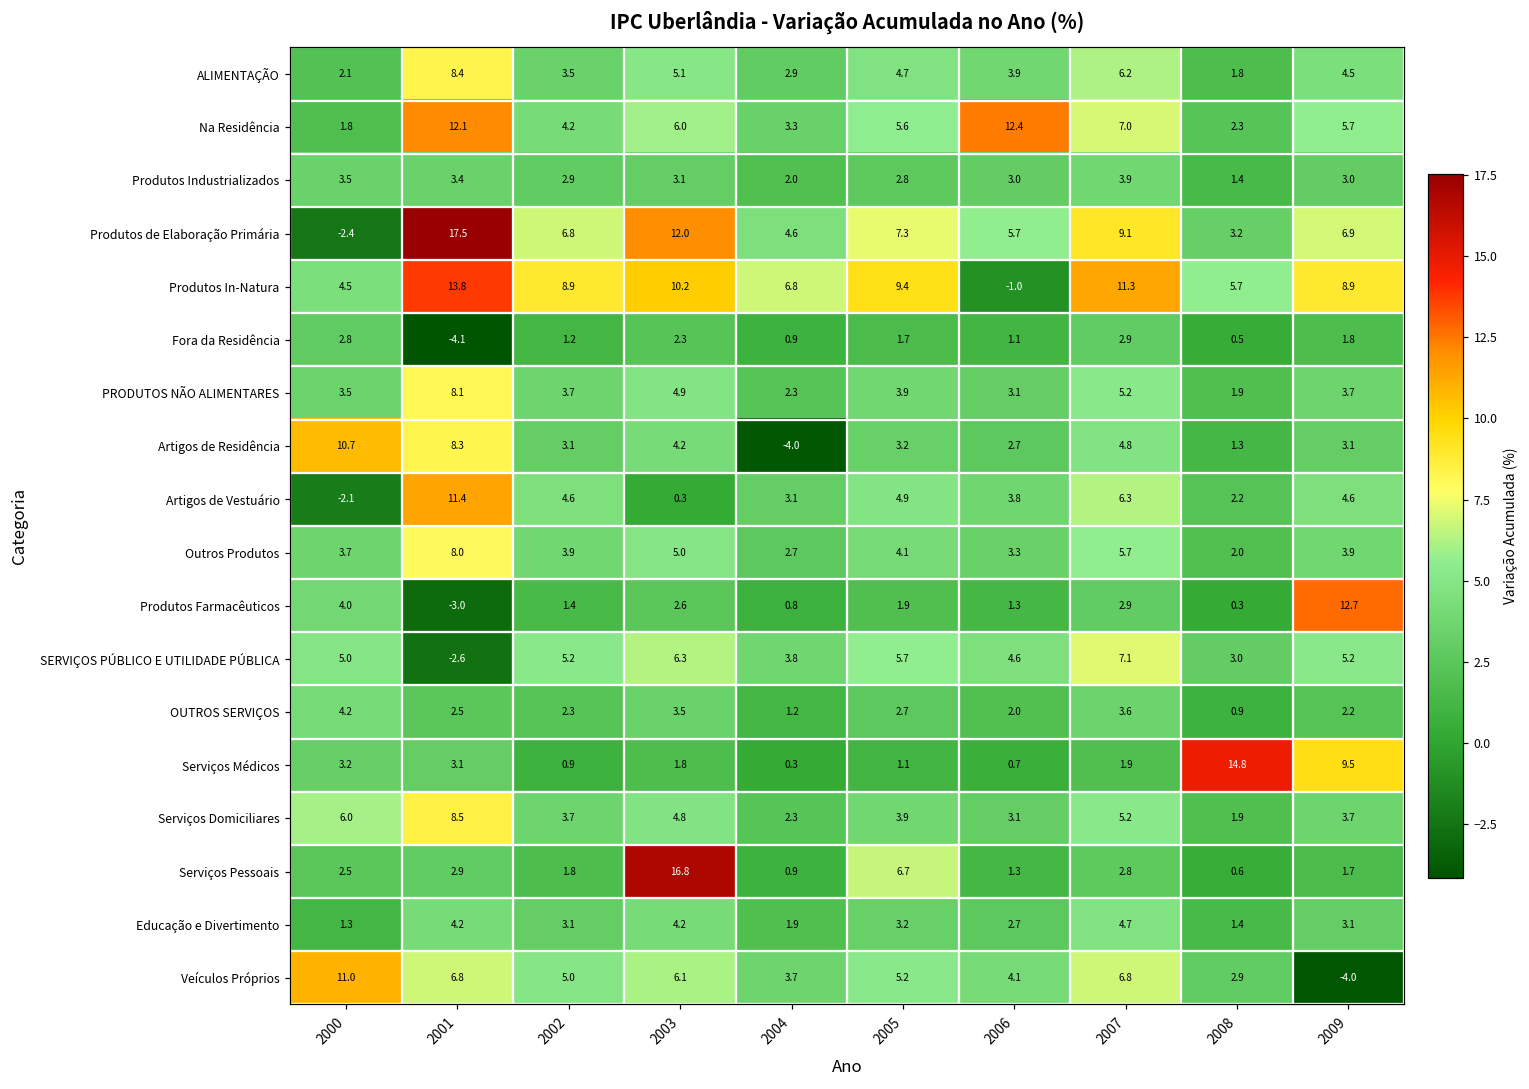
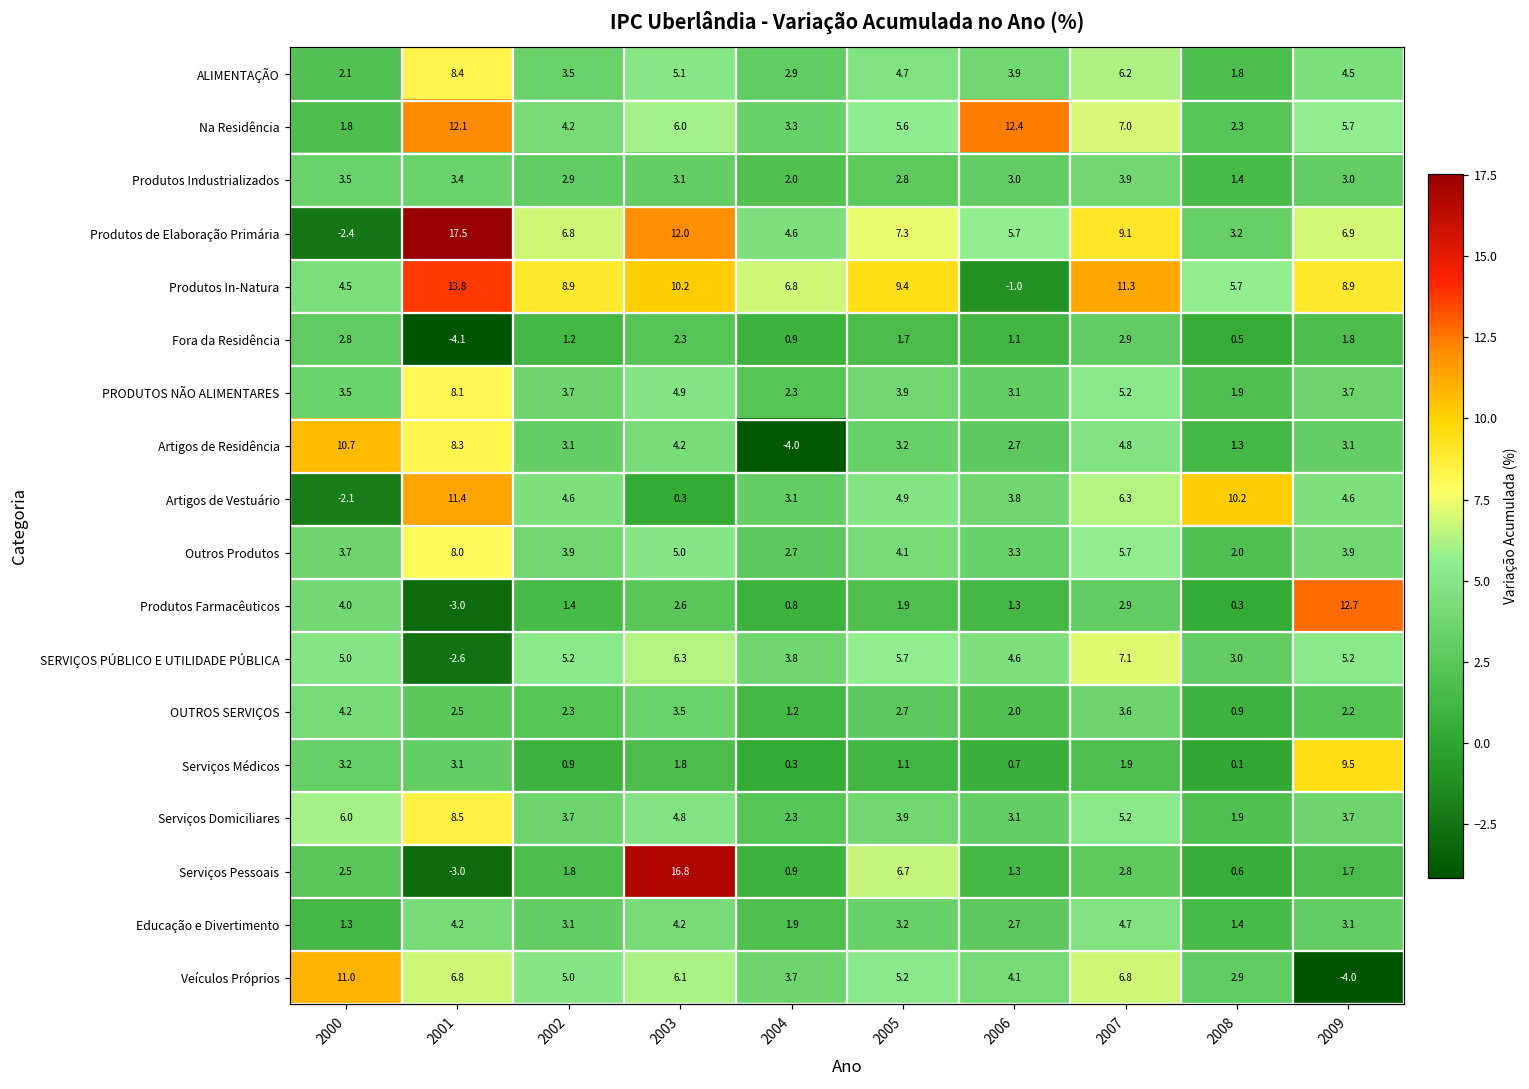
Artigos de Vestuário, 2008: 2.2 -> 10.2
Serviços Médicos, 2008: 14.8 -> 0.1
Serviços Pessoais, 2001: 2.9 -> -3.0
